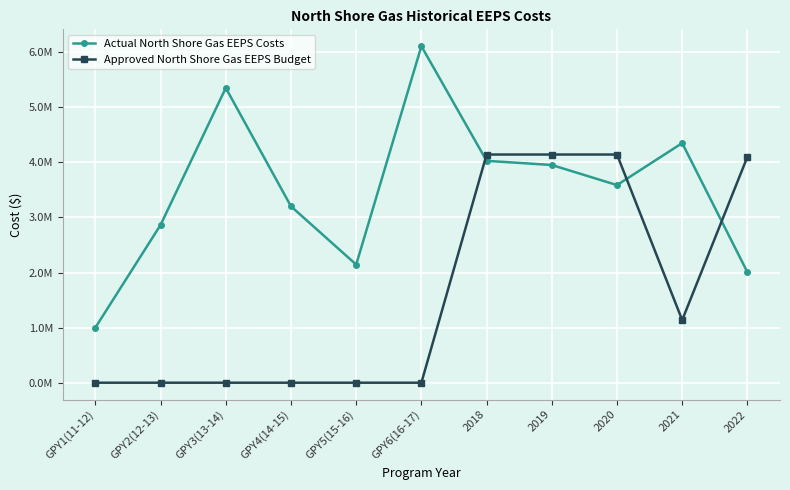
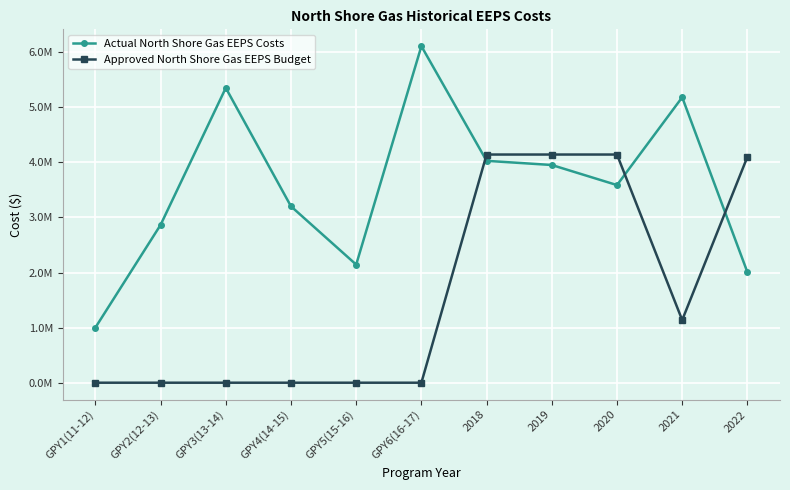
Actual North Shore Gas EEPS Costs, 2021: 4300000 -> 5200000
